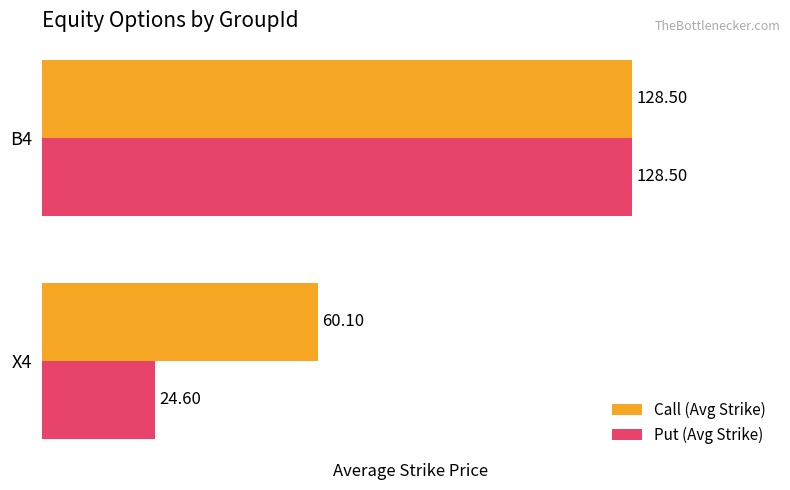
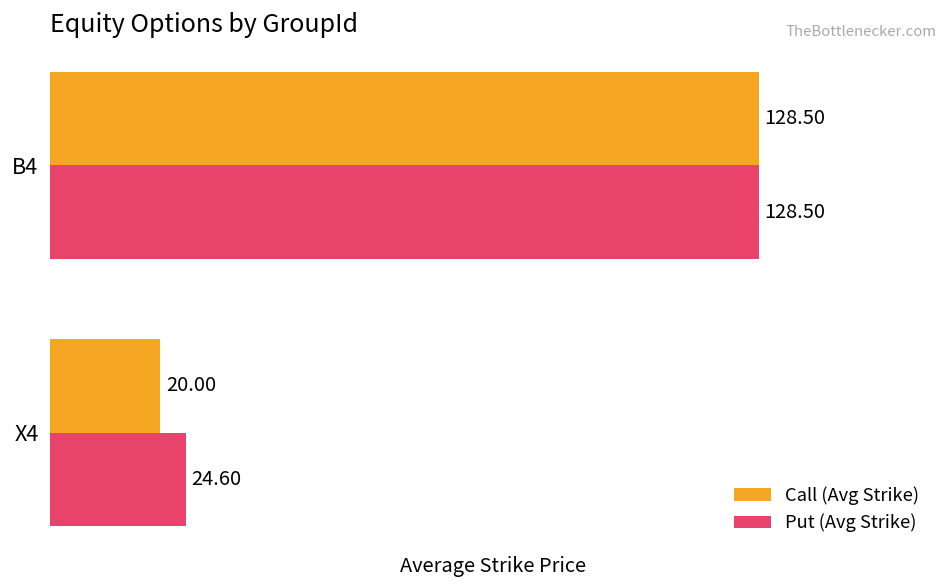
Call (Avg Strike), X4: 60.10 -> 20.00
